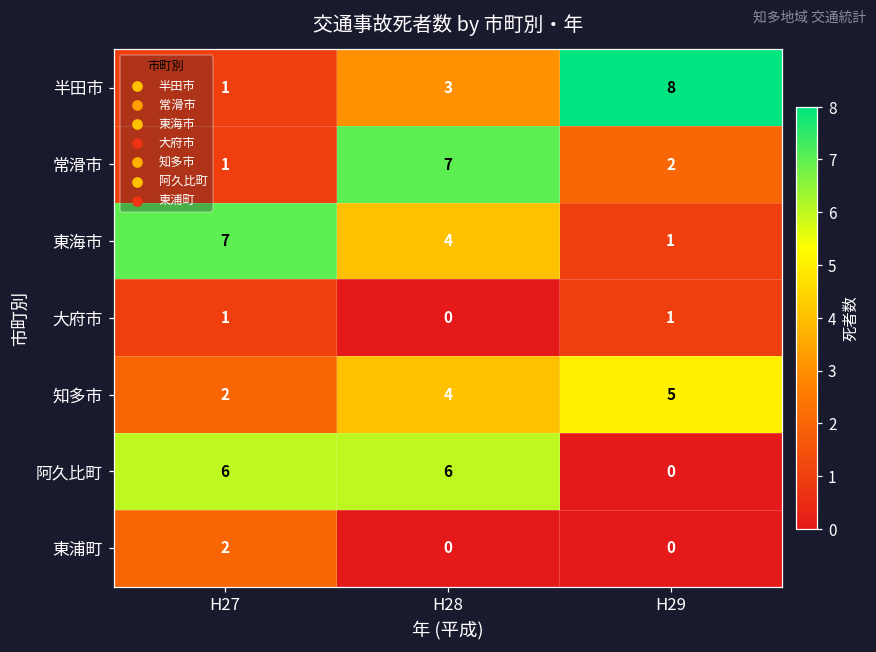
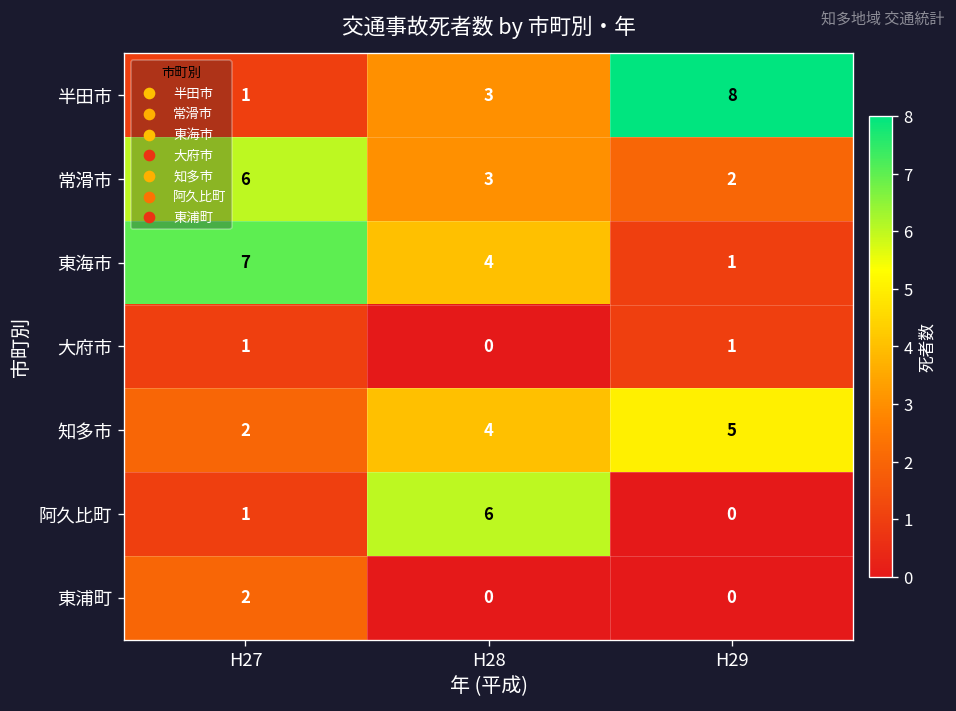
常滑市, H27: 1 -> 6
常滑市, H28: 7 -> 3
阿久比町, H27: 6 -> 1
